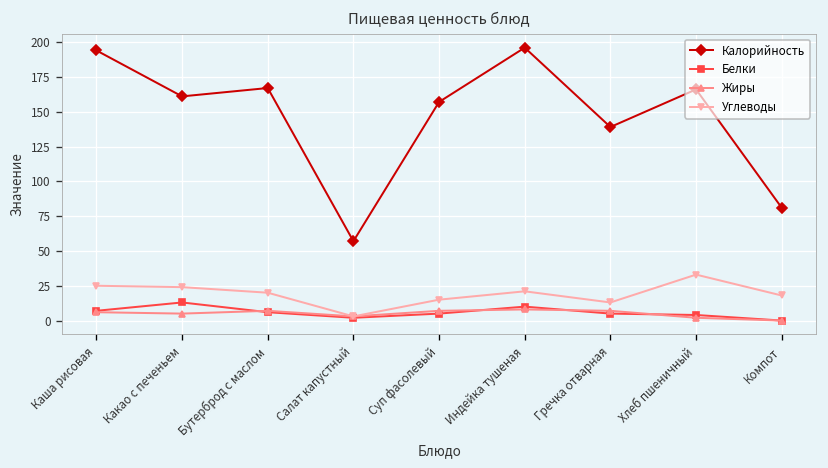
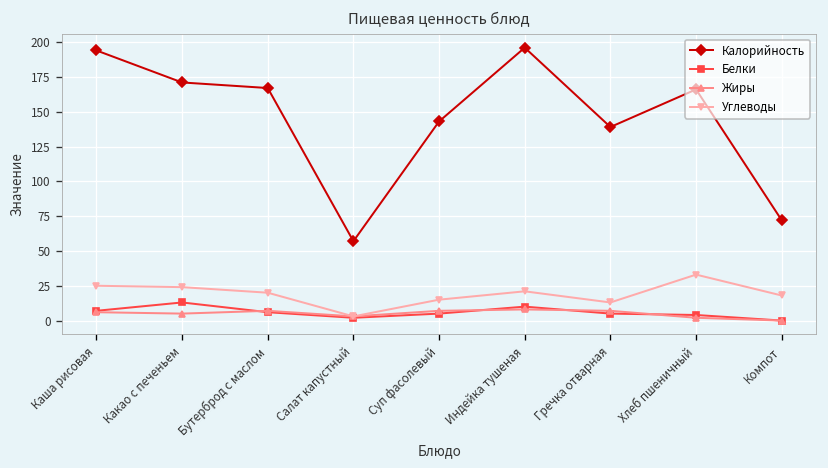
Калорийность, Какао с печеньем: 161 -> 171
Калорийность, Суп фасолевый: 157 -> 143
Калорийность, Компот: 81 -> 72
